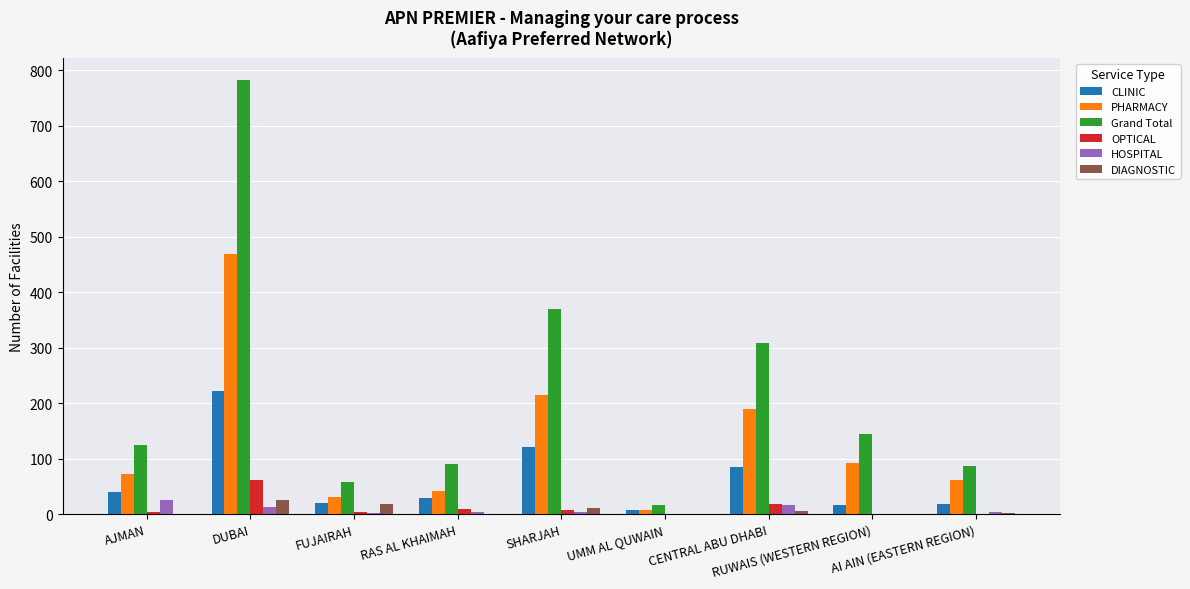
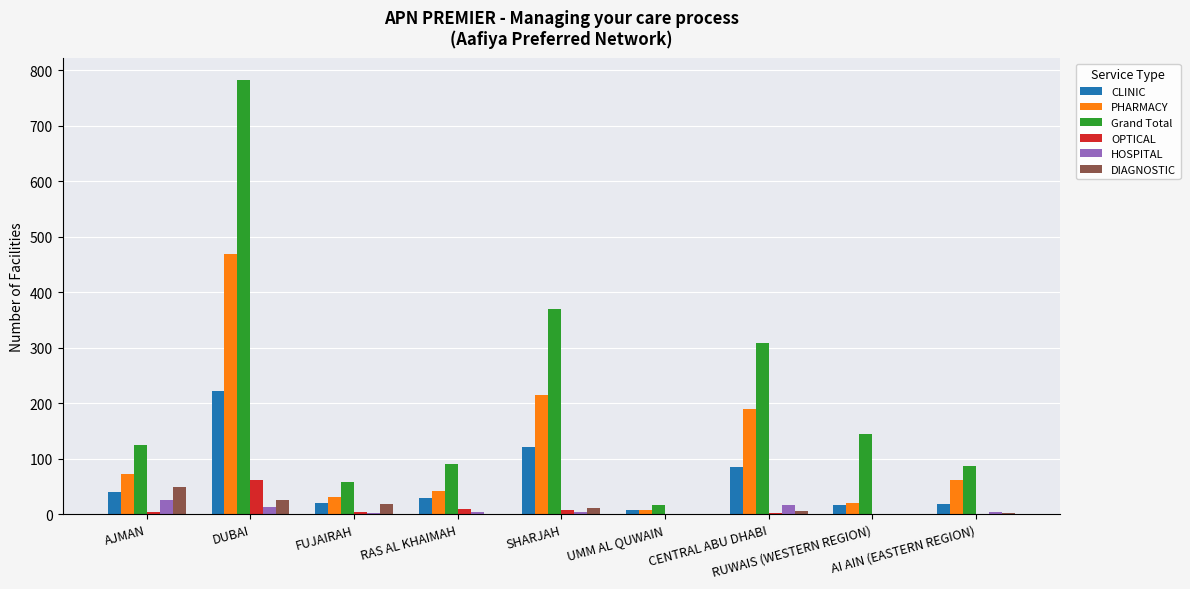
DIAGNOSTIC, AJMAN: 0 -> 50
OPTICAL, CENTRAL ABU DHABI: 20 -> 0
PHARMACY, RUWAIS (WESTERN REGION): 90 -> 20
